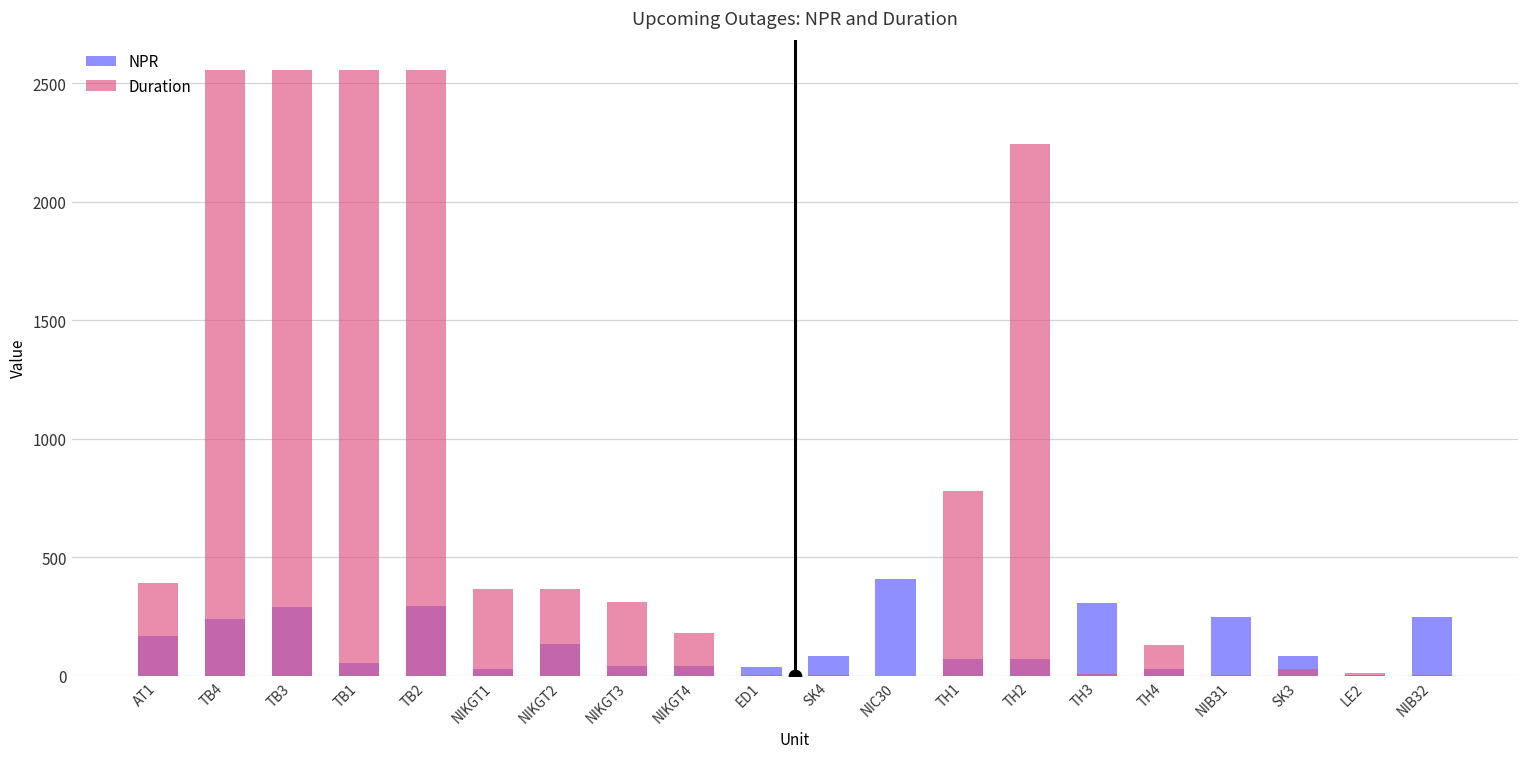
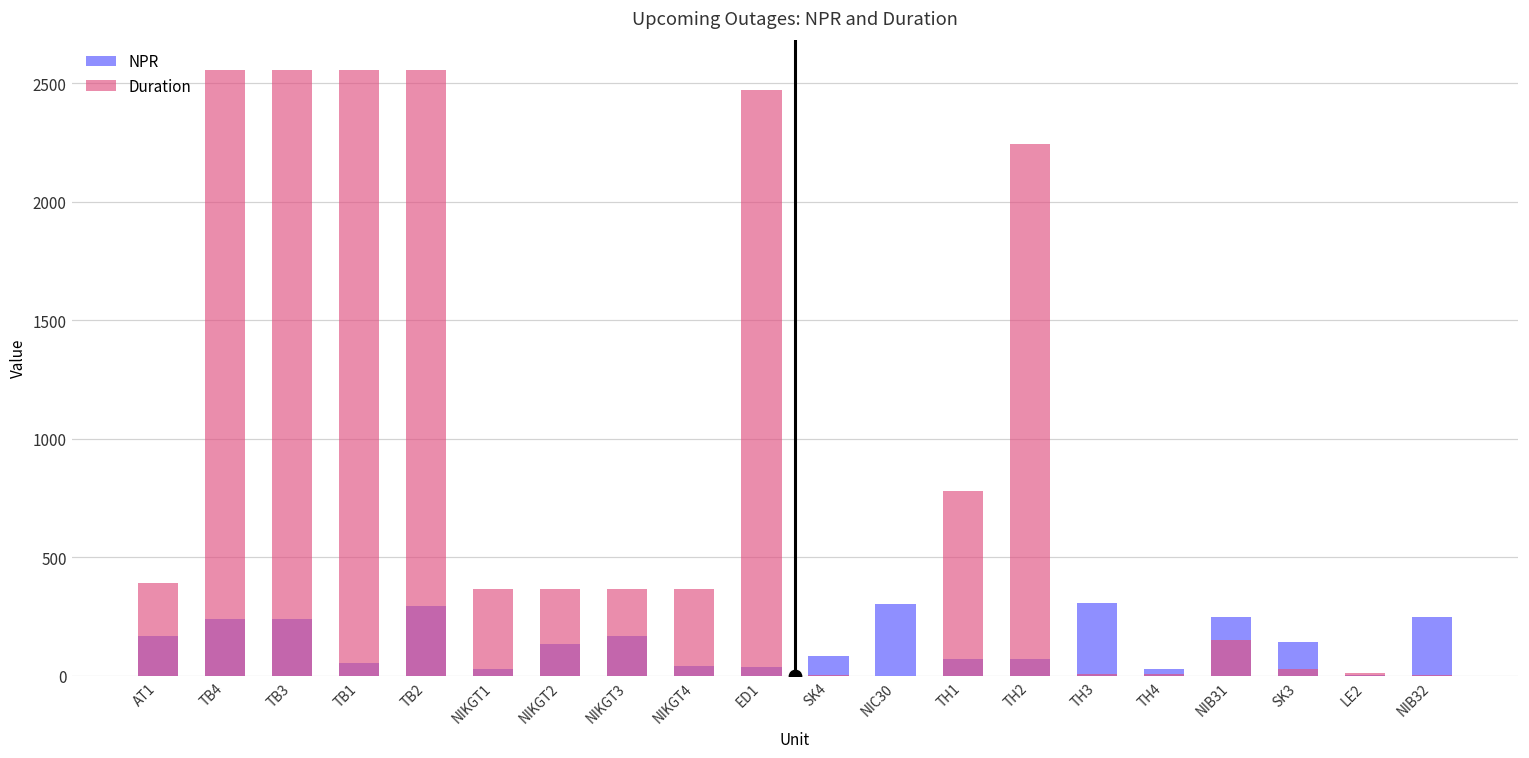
NPR, TB3: 290 -> 240
NPR, NIKGT3: 40 -> 170
Duration, NIKGT3: 310 -> 370
Duration, NIKGT4: 180 -> 370
Duration, ED1: 10 -> 2470
NPR, NIC30: 410 -> 300
Duration, TH4: 130 -> 10
Duration, NIB31: 0 -> 150
NPR, SK3: 80 -> 140
